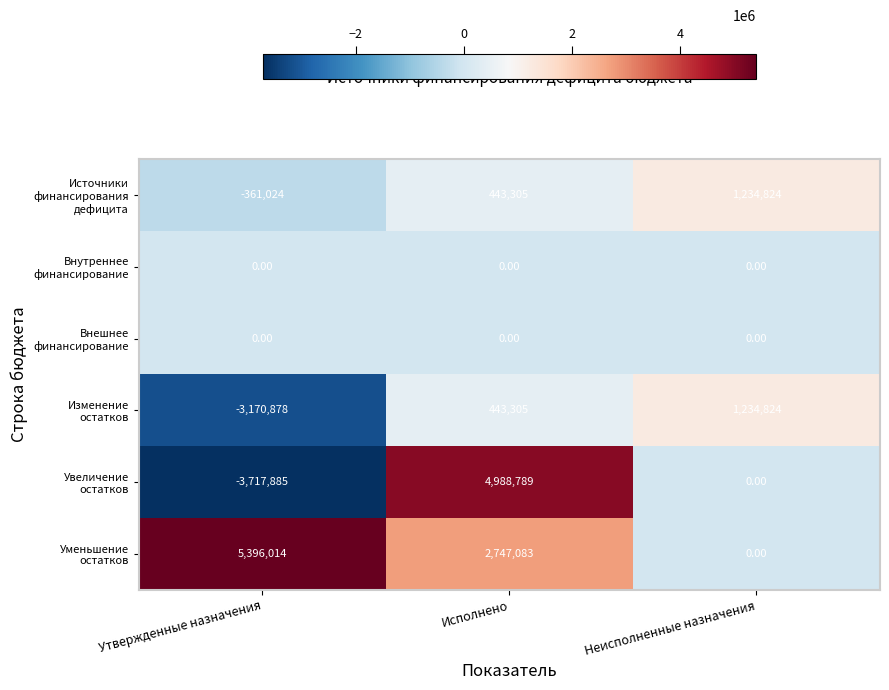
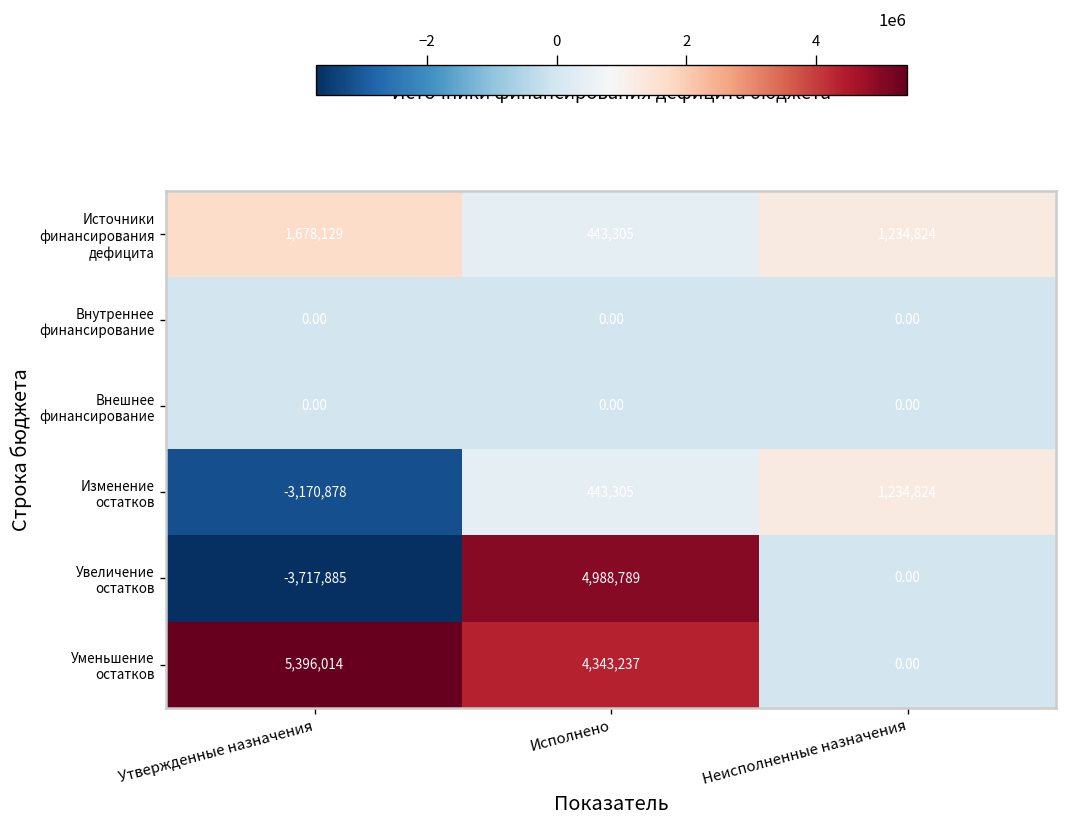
Источники финансирования дефицита, Утвержденные назначения: -361,024 -> 1,678,129
Уменьшение остатков, Исполнено: 2,747,083 -> 4,343,237
